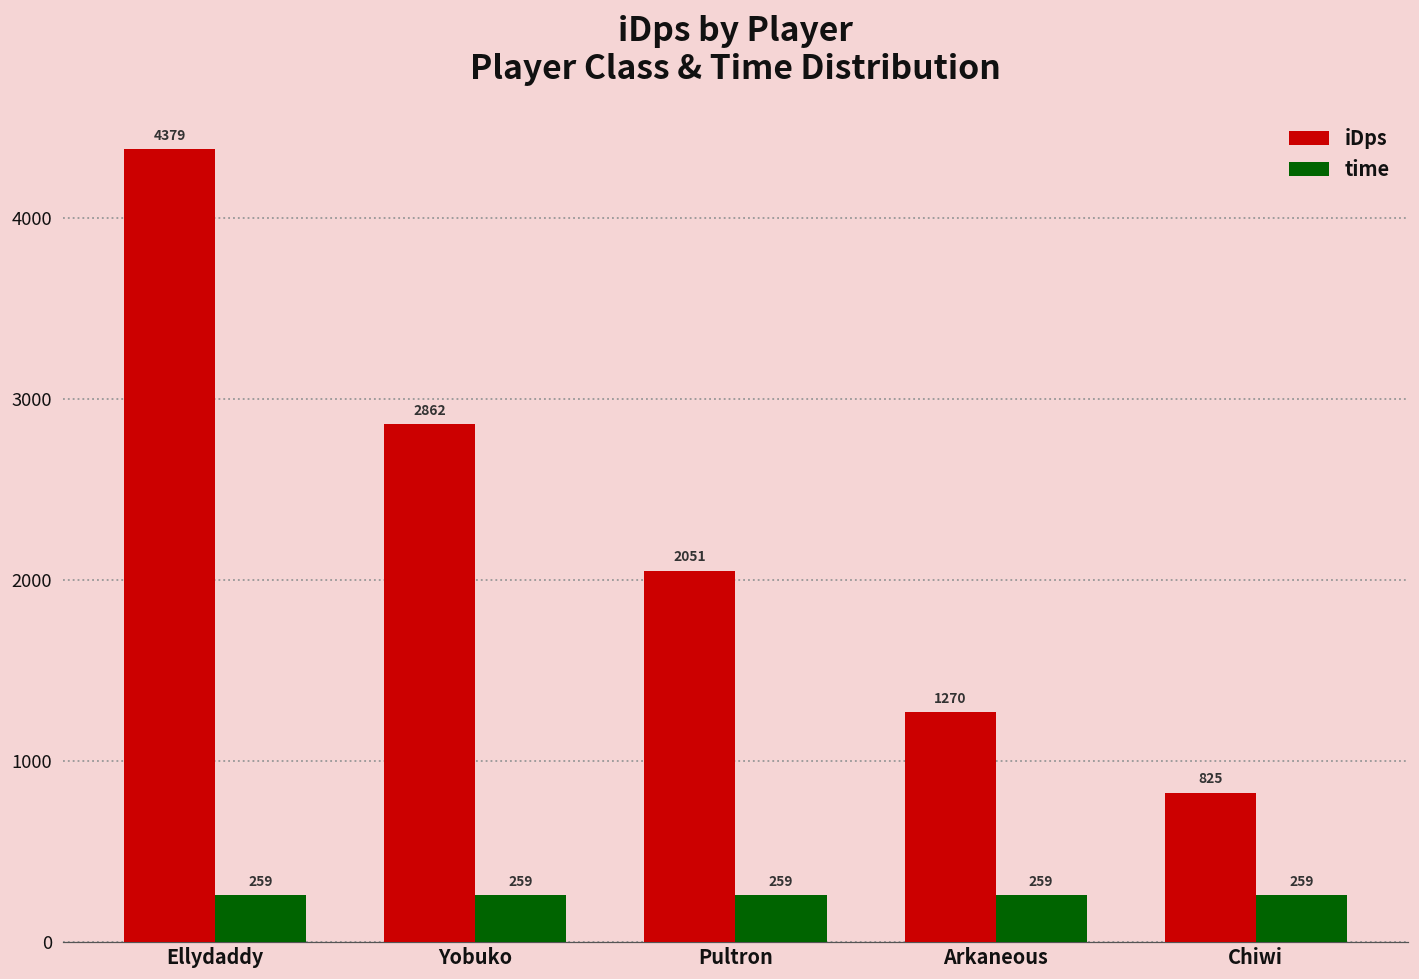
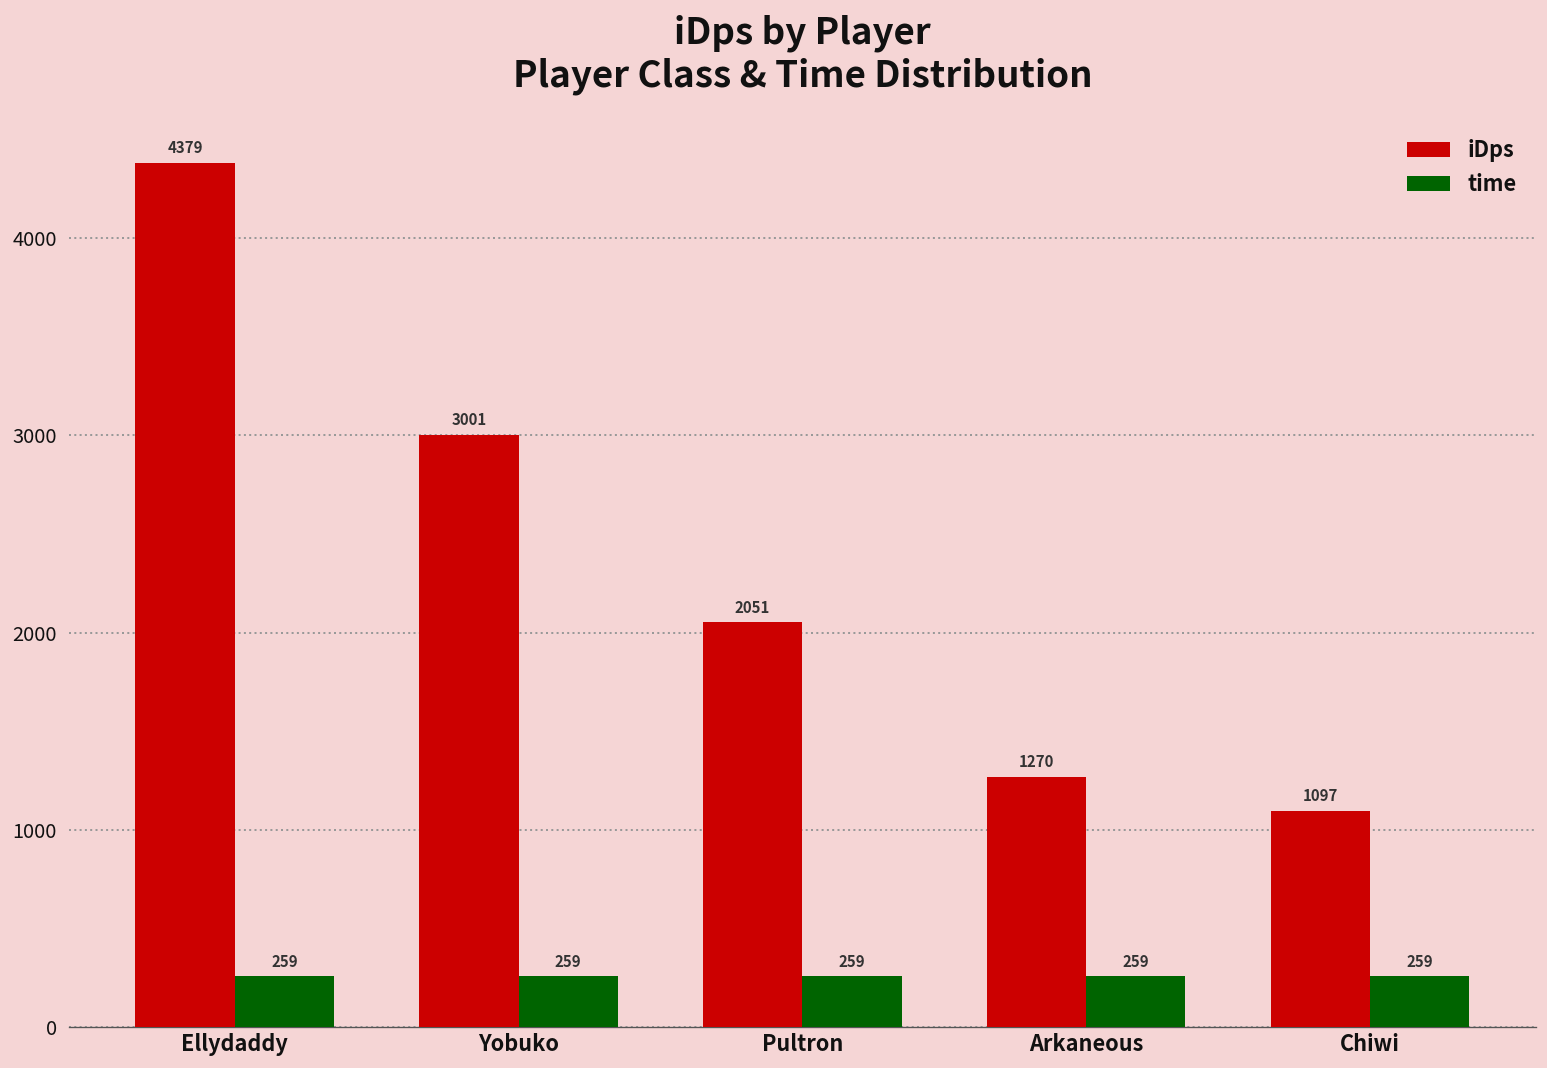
iDps, Yobuko: 2862 -> 3001
iDps, Chiwi: 825 -> 1097
